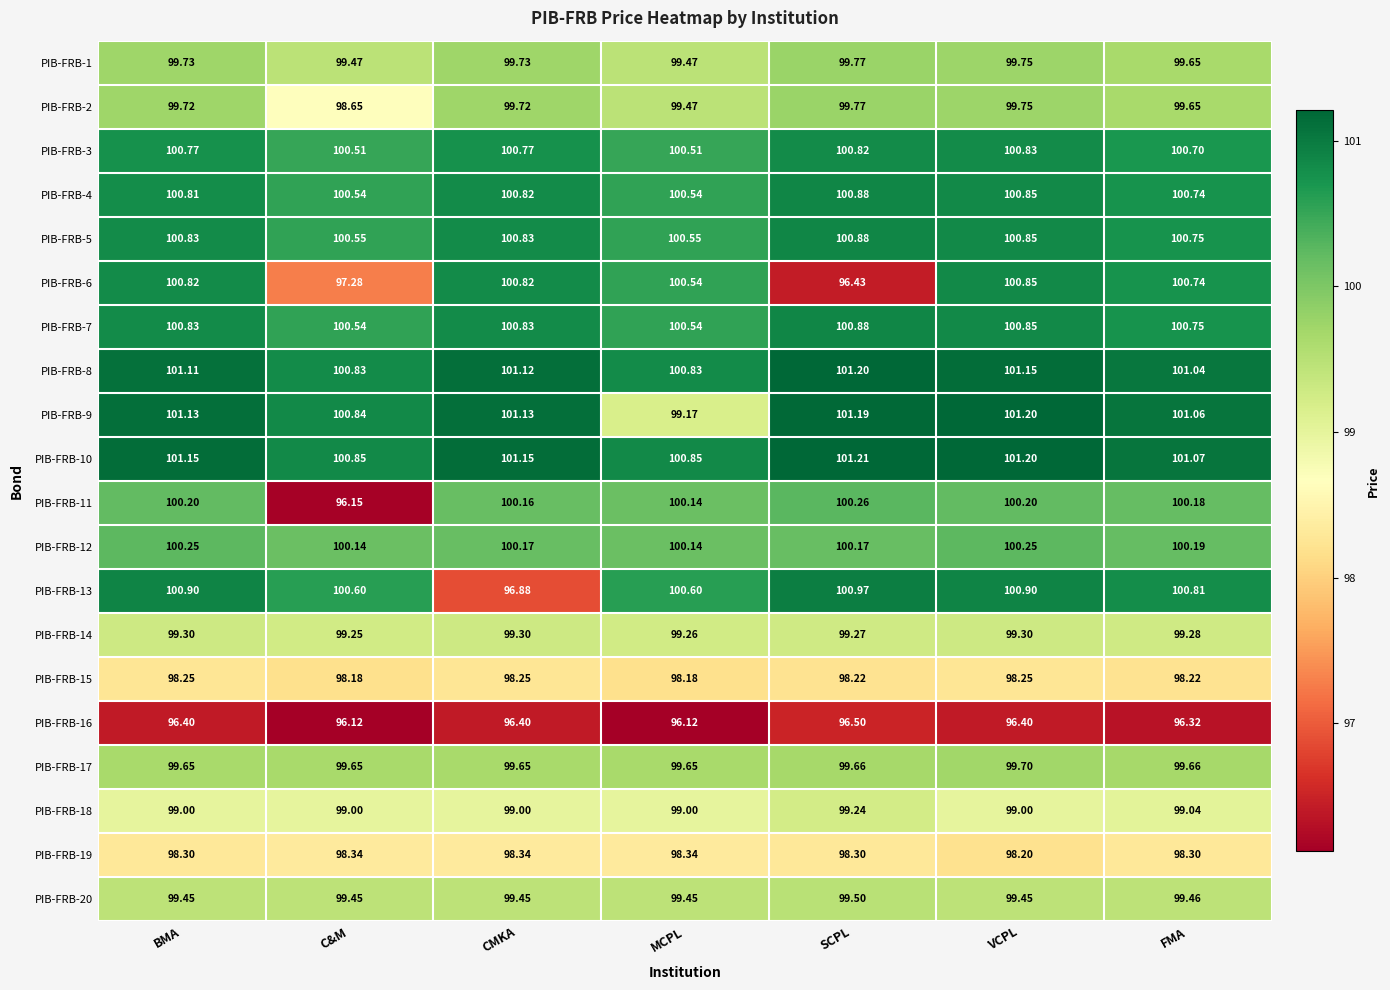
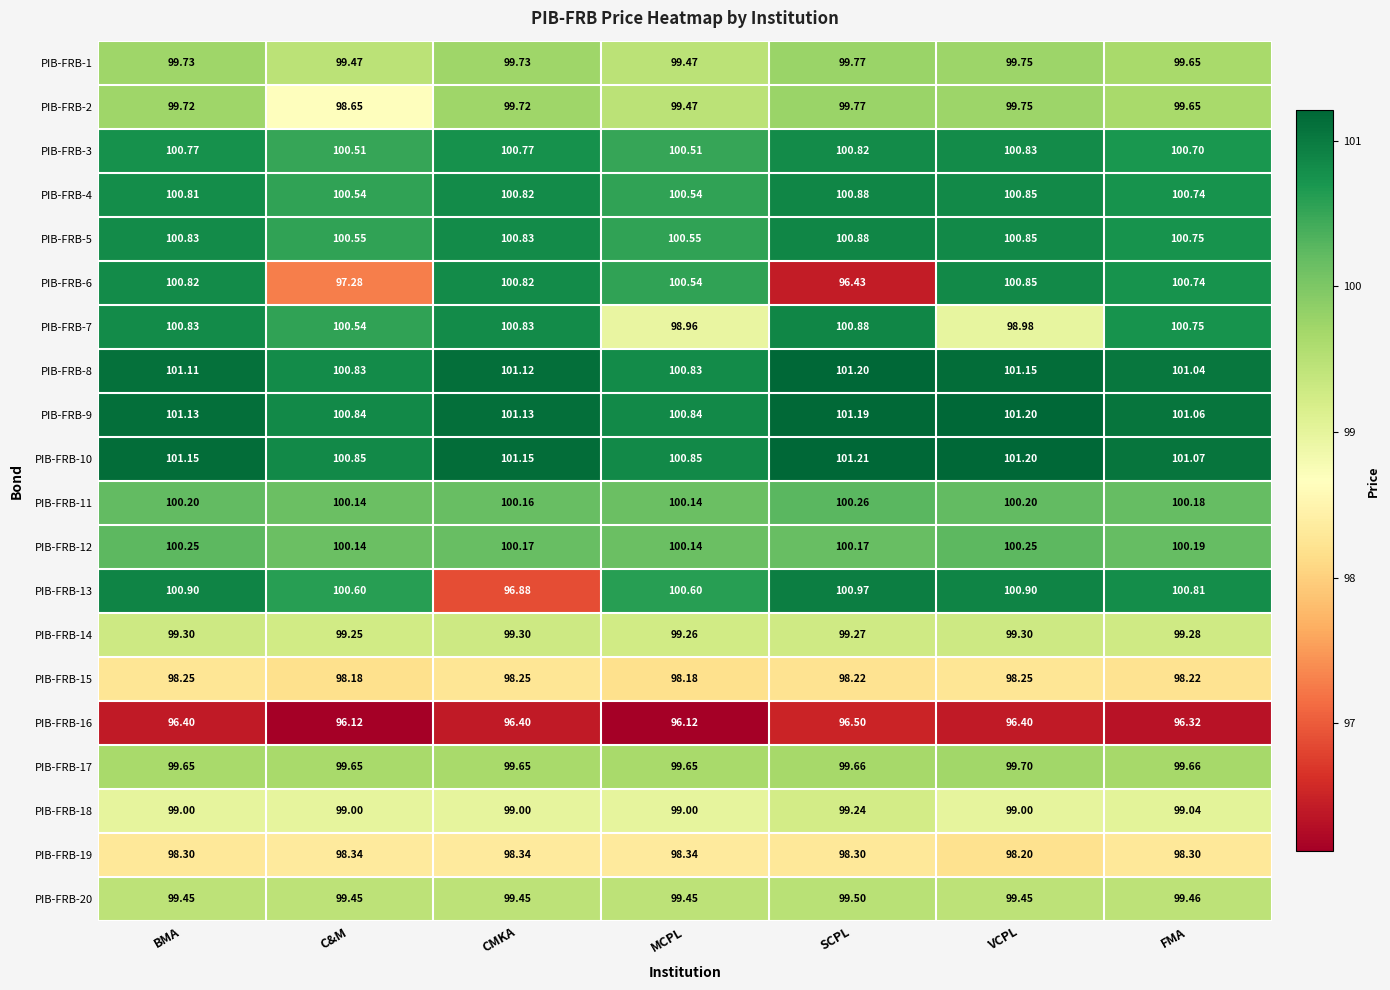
PIB-FRB-7, MCPL: 100.54 -> 98.96
PIB-FRB-7, VCPL: 100.85 -> 98.98
PIB-FRB-9, MCPL: 99.17 -> 100.84
PIB-FRB-11, C&M: 96.15 -> 100.14
